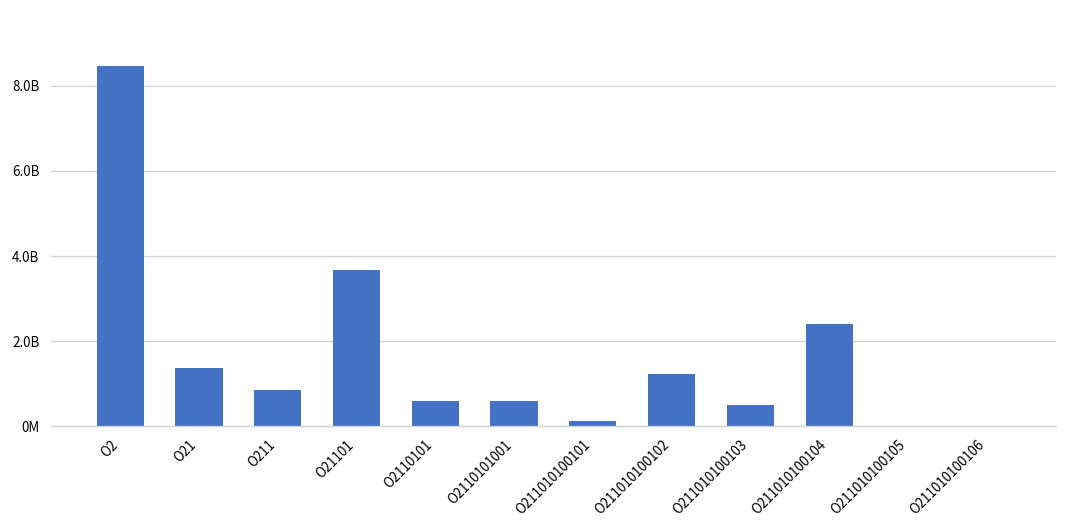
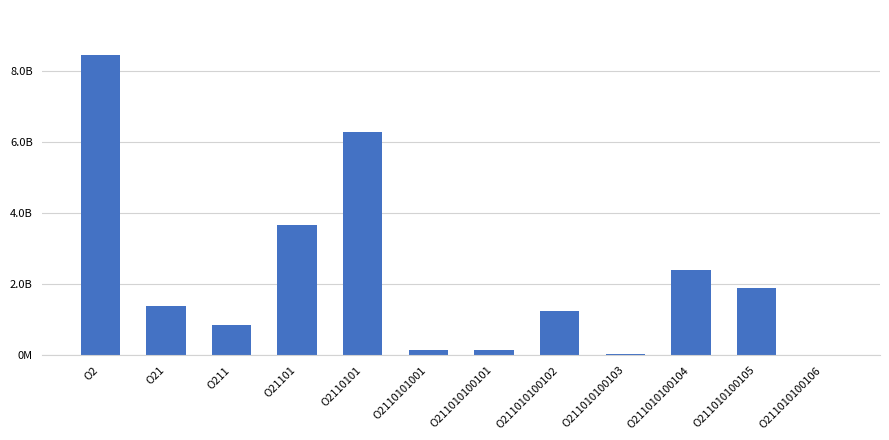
O2110101: 600000000 -> 6300000000
O2110101001: 600000000 -> 100000000
O211010100103: 500000000 -> 0
O211010100105: 0 -> 1900000000
